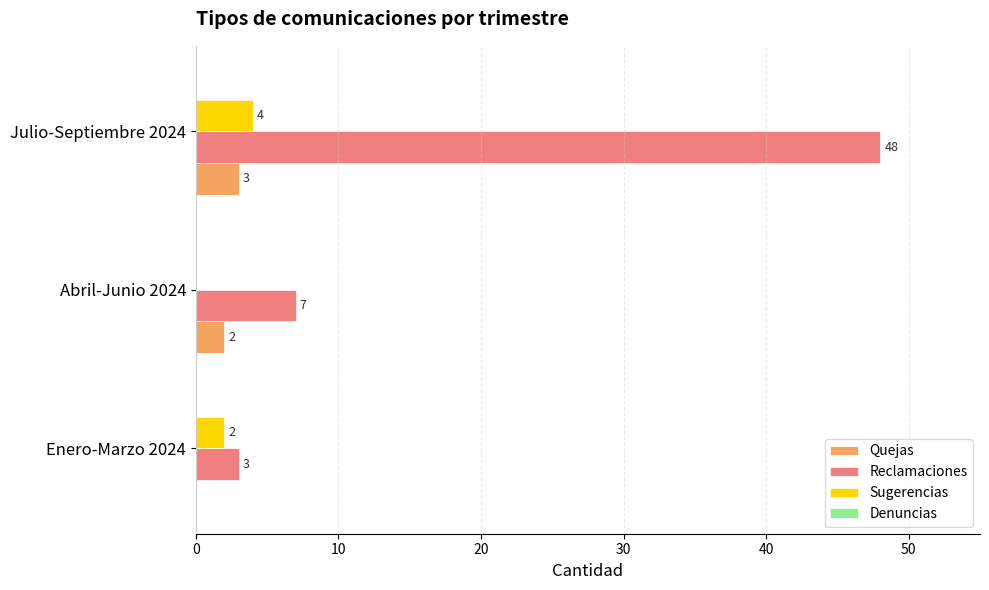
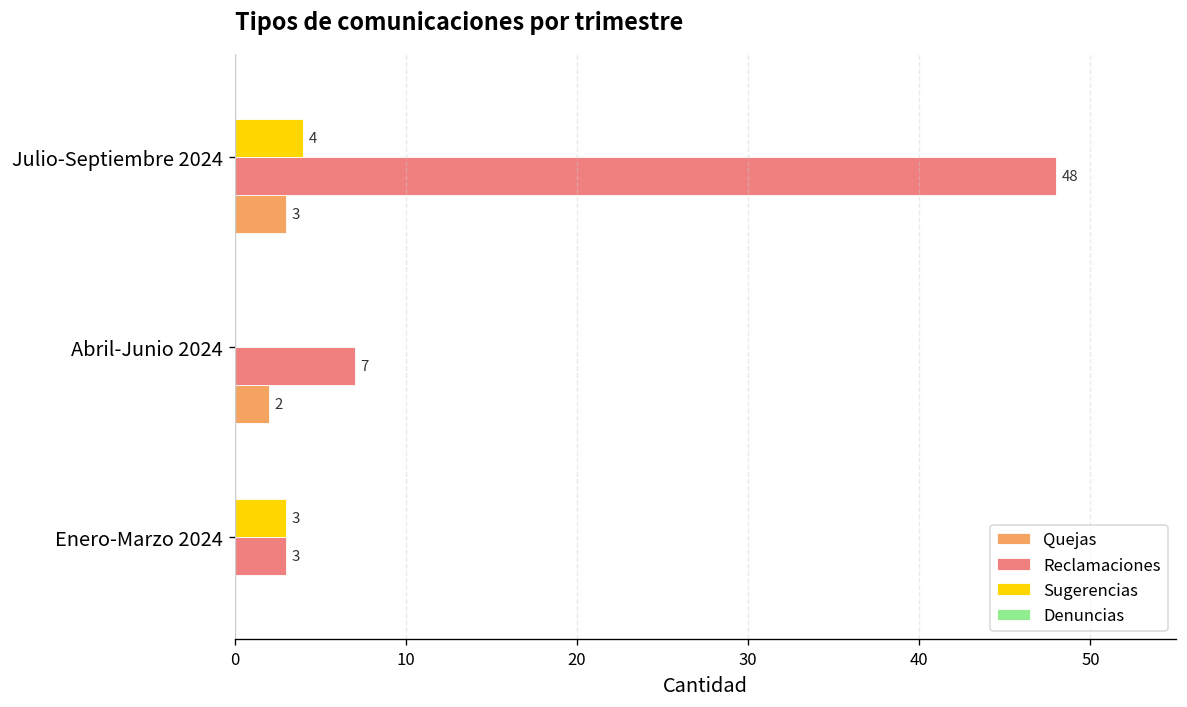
Sugerencias, Enero-Marzo 2024: 2 -> 3
